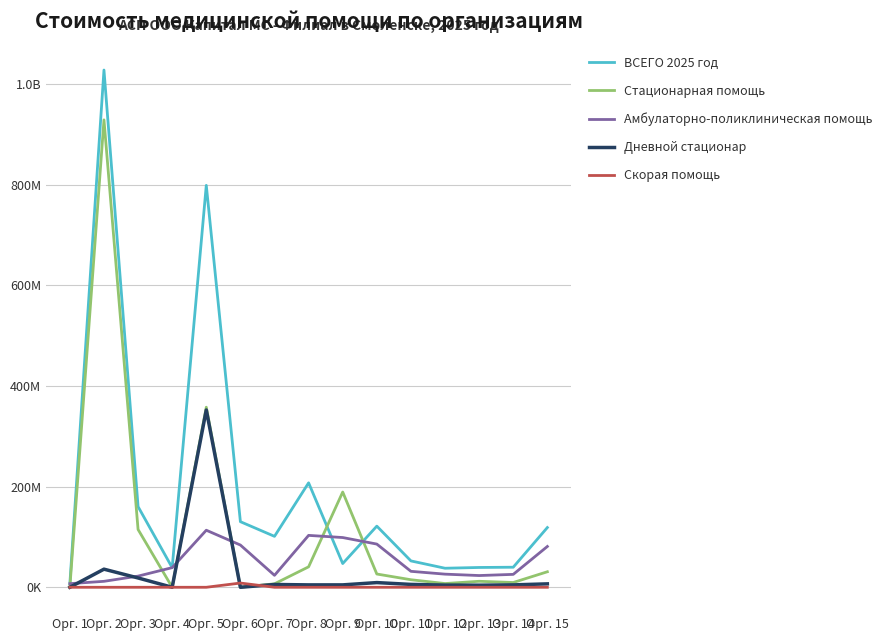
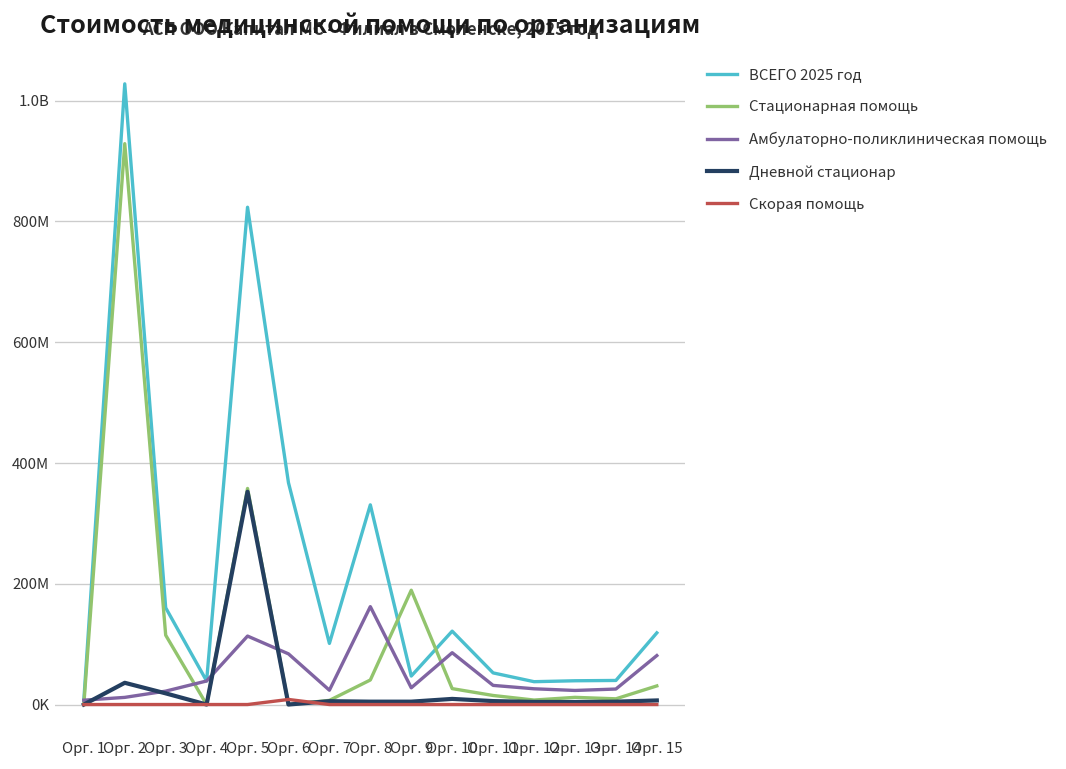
ВСЕГО 2025 год, Орг. 5: 800000000 -> 820000000
ВСЕГО 2025 год, Орг. 6: 130000000 -> 370000000
ВСЕГО 2025 год, Орг. 8: 210000000 -> 330000000
Амбулаторно-поликлиническая помощь, Орг. 8: 100000000 -> 160000000
Амбулаторно-поликлиническая помощь, Орг. 9: 100000000 -> 30000000
